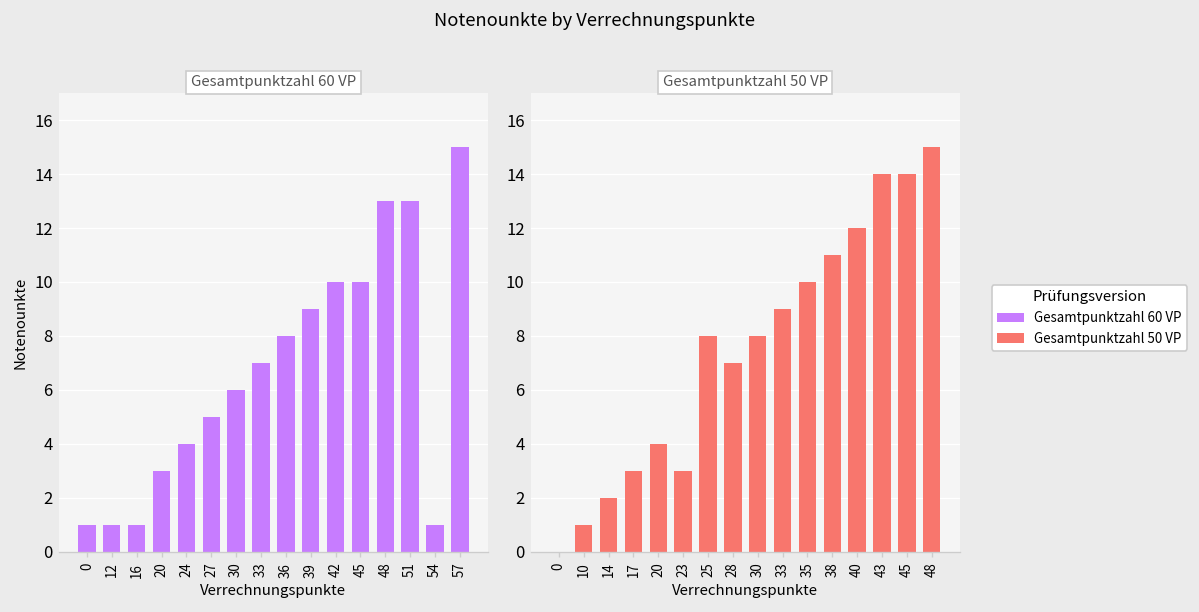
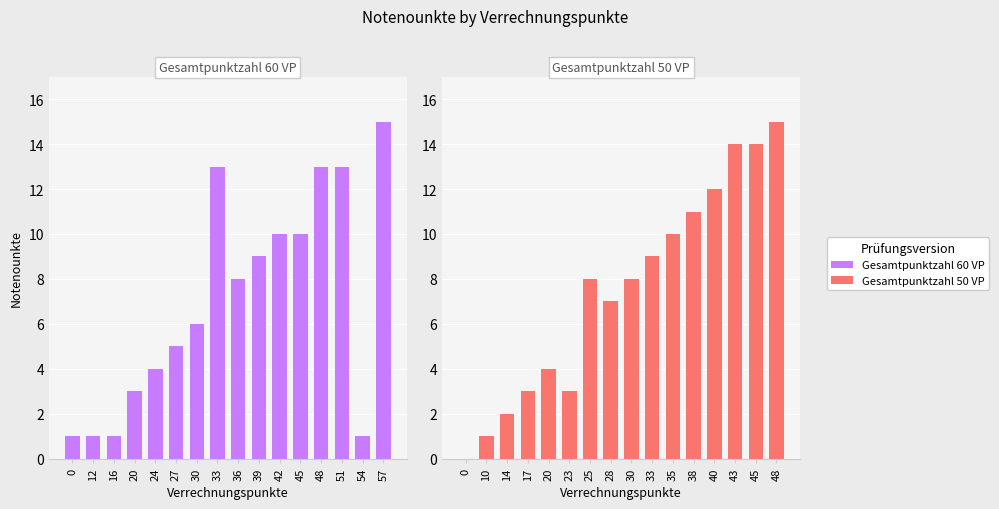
Gesamtpunktzahl 60 VP, 33: 7 -> 13
